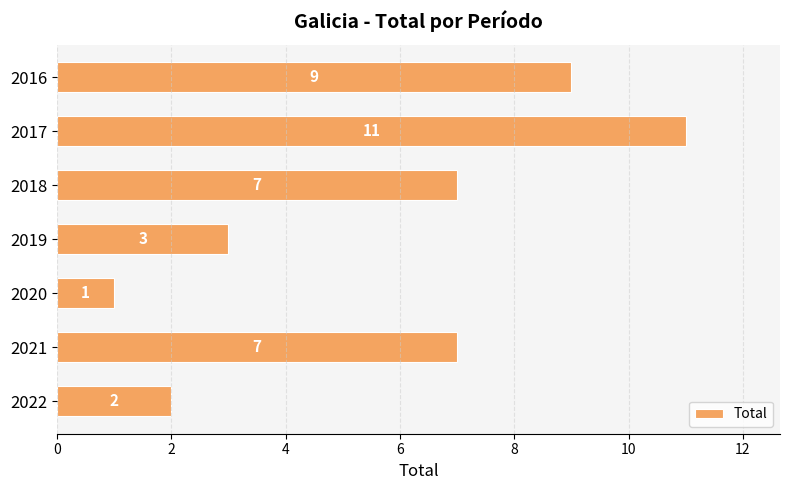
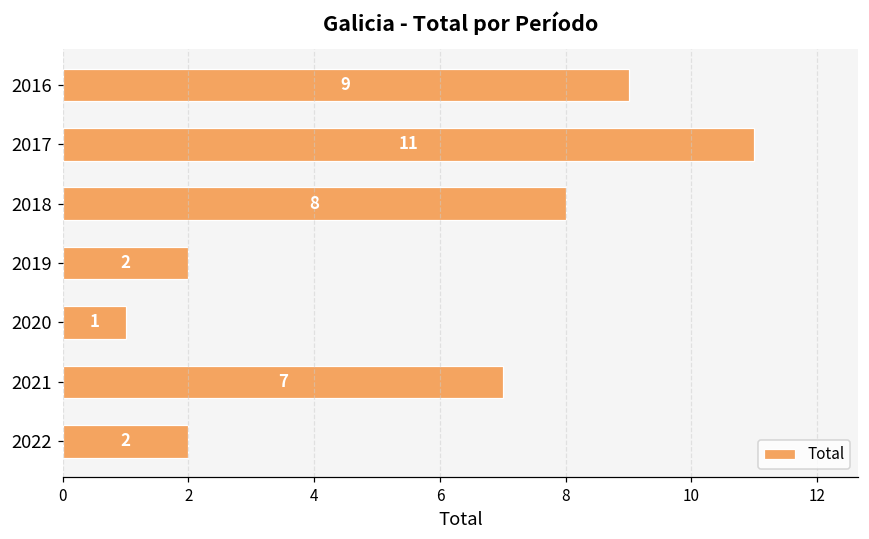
2018: 7 -> 8
2019: 3 -> 2
